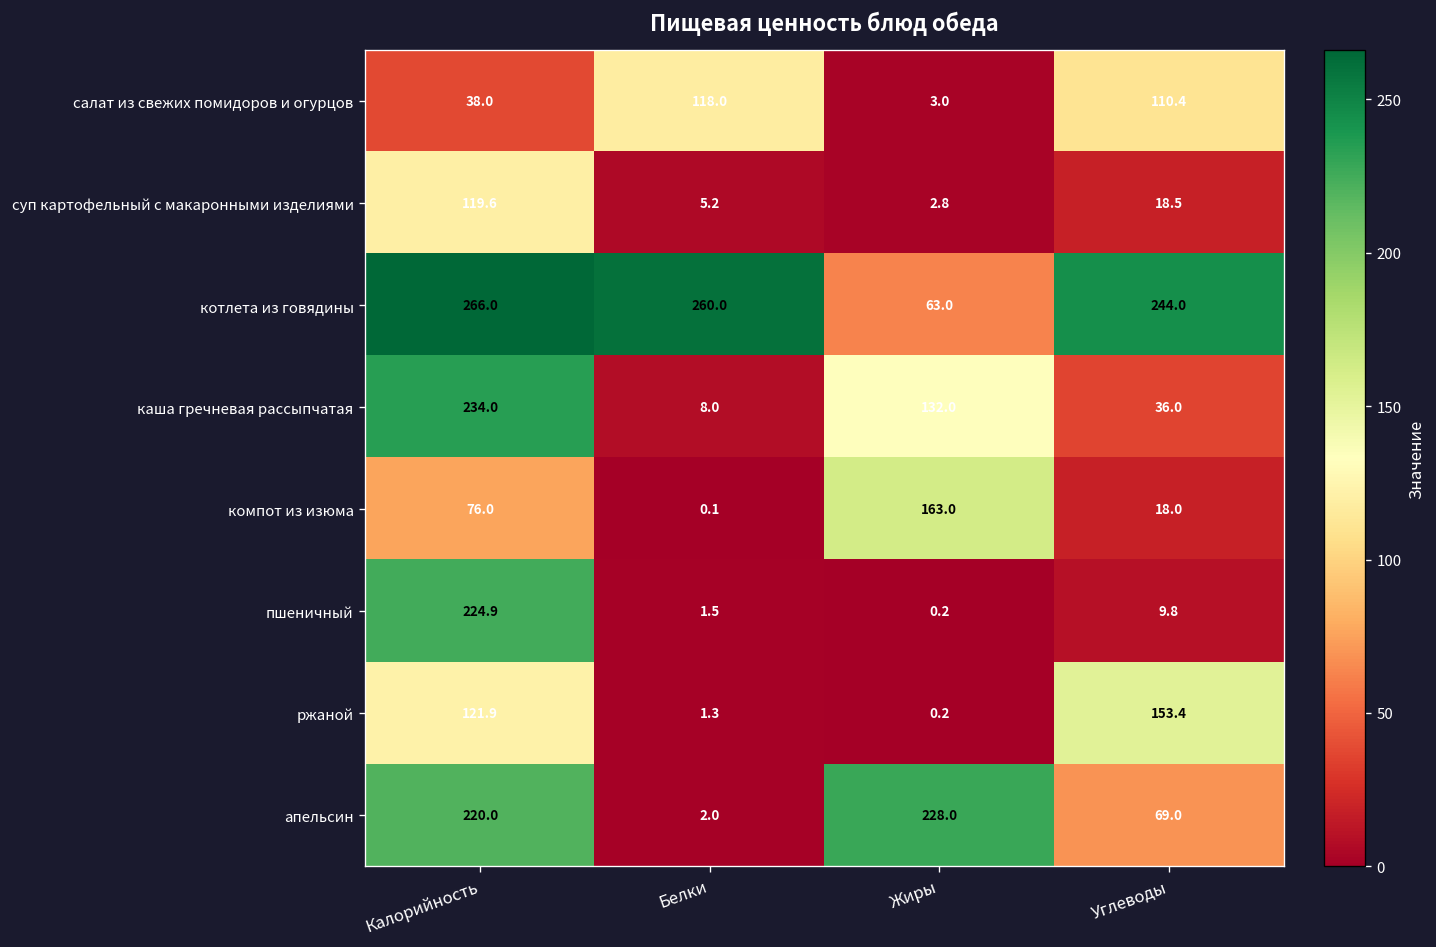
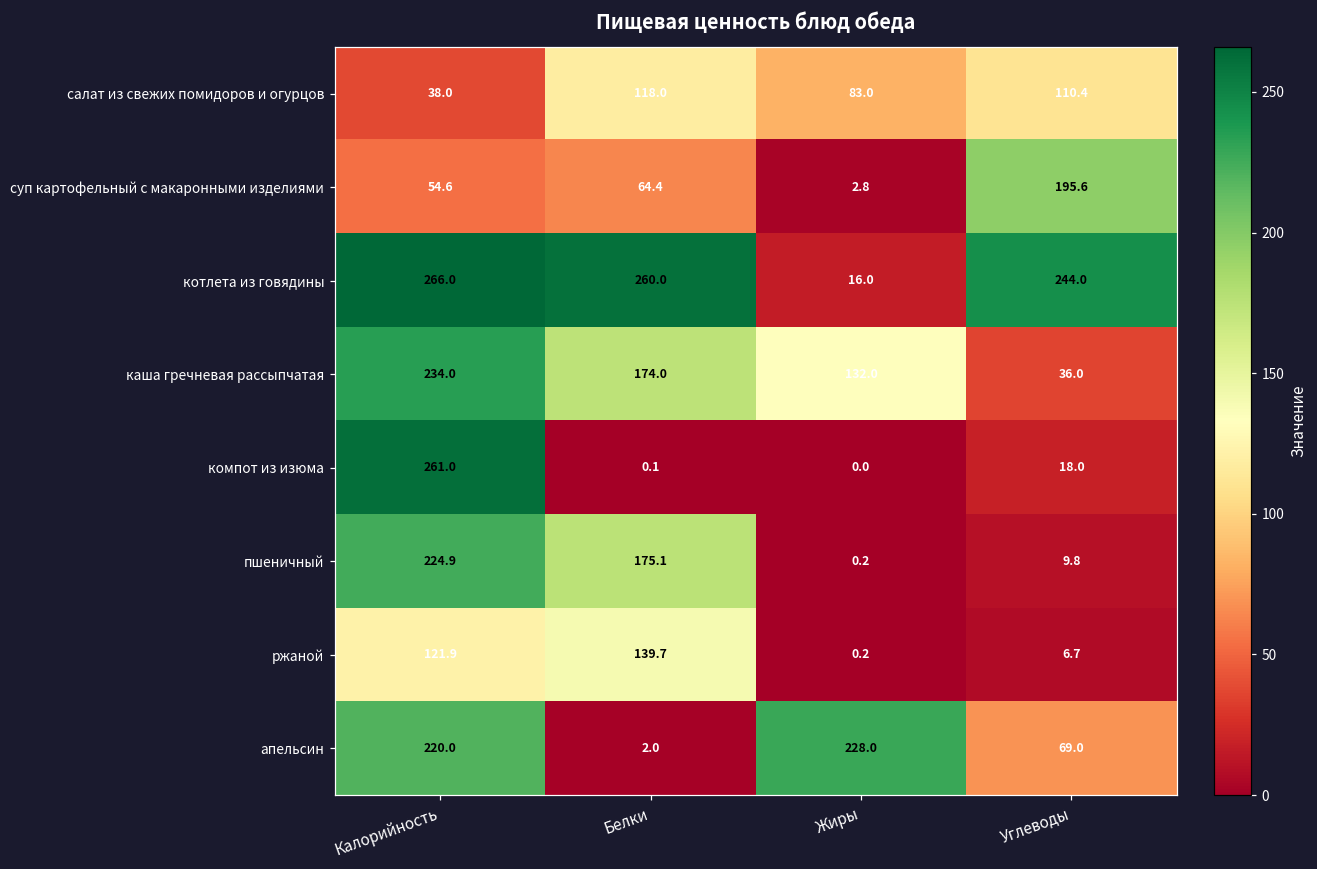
салат из свежих помидоров и огурцов, Жиры: 3.0 -> 83.0
суп картофельный с макаронными изделиями, Калорийность: 119.6 -> 54.6
суп картофельный с макаронными изделиями, Белки: 5.2 -> 64.4
суп картофельный с макаронными изделиями, Углеводы: 18.5 -> 195.6
котлета из говядины, Жиры: 63.0 -> 16.0
каша гречневая рассыпчатая, Белки: 8.0 -> 174.0
компот из изюма, Калорийность: 76.0 -> 261.0
компот из изюма, Жиры: 163.0 -> 0.0
пшеничный, Белки: 1.5 -> 175.1
ржаной, Белки: 1.3 -> 139.7
ржаной, Углеводы: 153.4 -> 6.7
